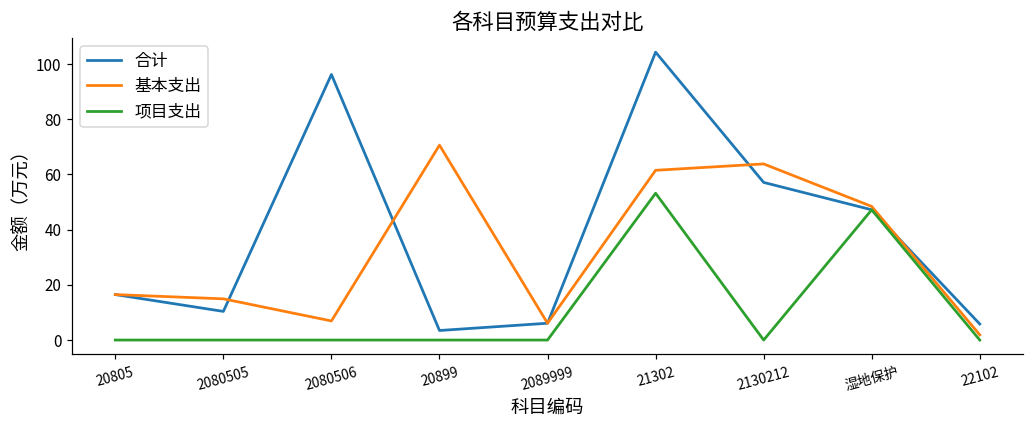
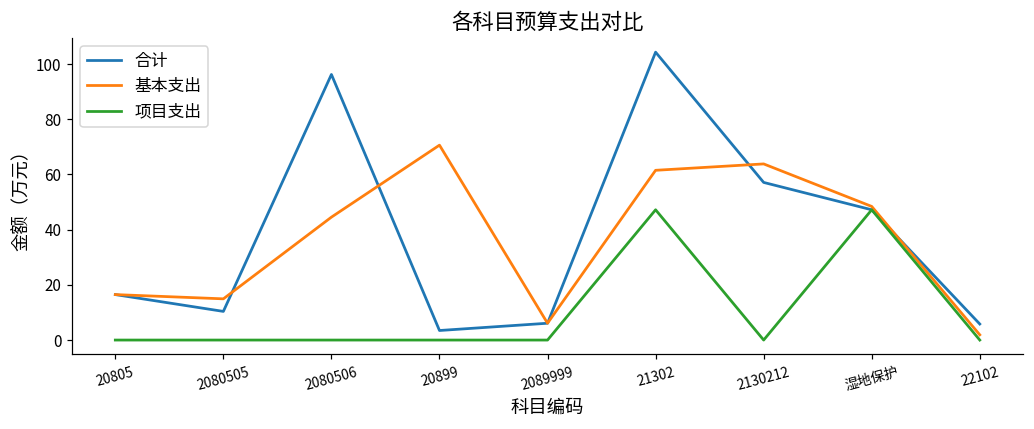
基本支出, 2080506: 7 -> 45
项目支出, 21302: 53 -> 47
